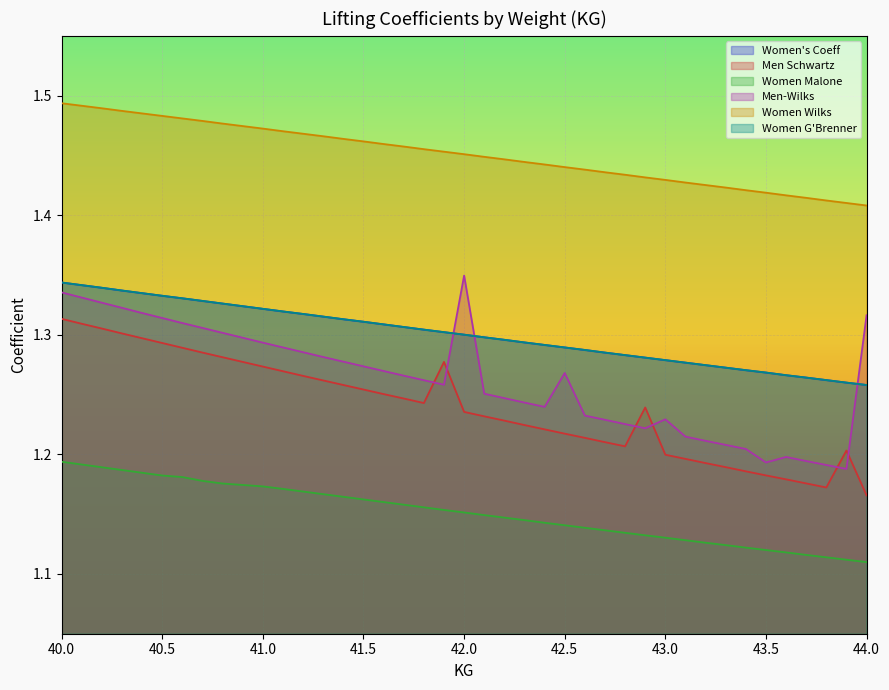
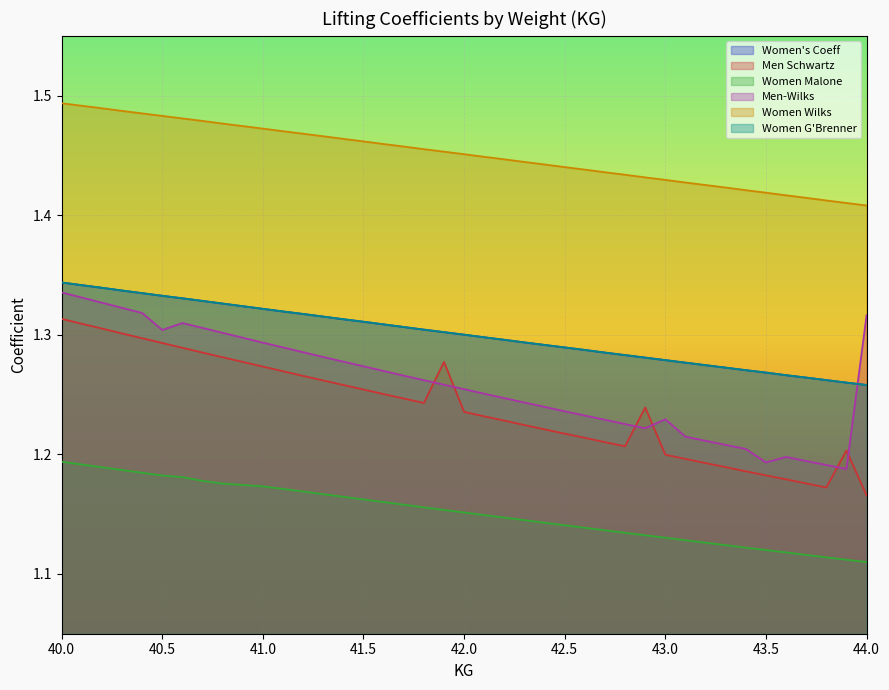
Men-Wilks, 40.5: 1.314 -> 1.304
Men-Wilks, 42.0: 1.350 -> 1.255
Men-Wilks, 42.5: 1.268 -> 1.236
